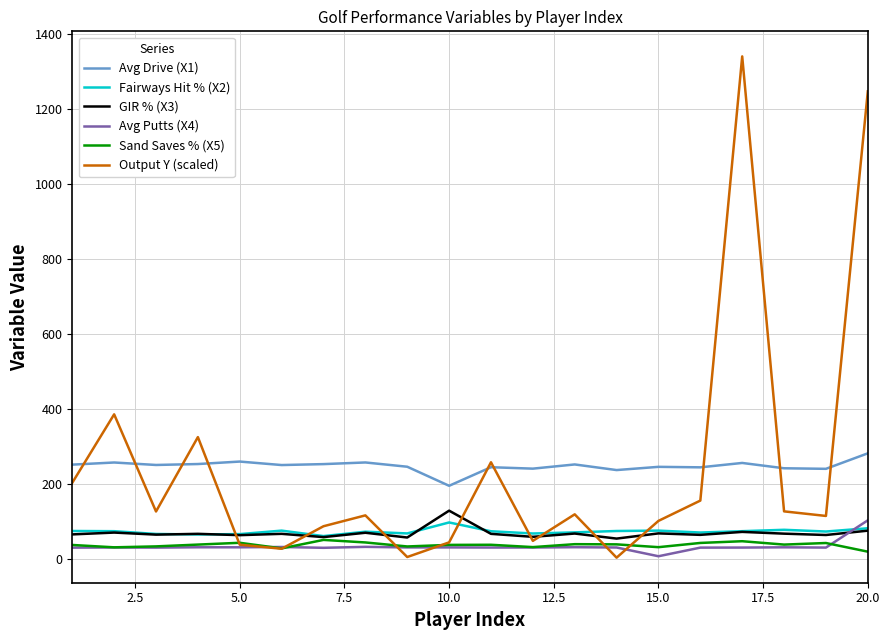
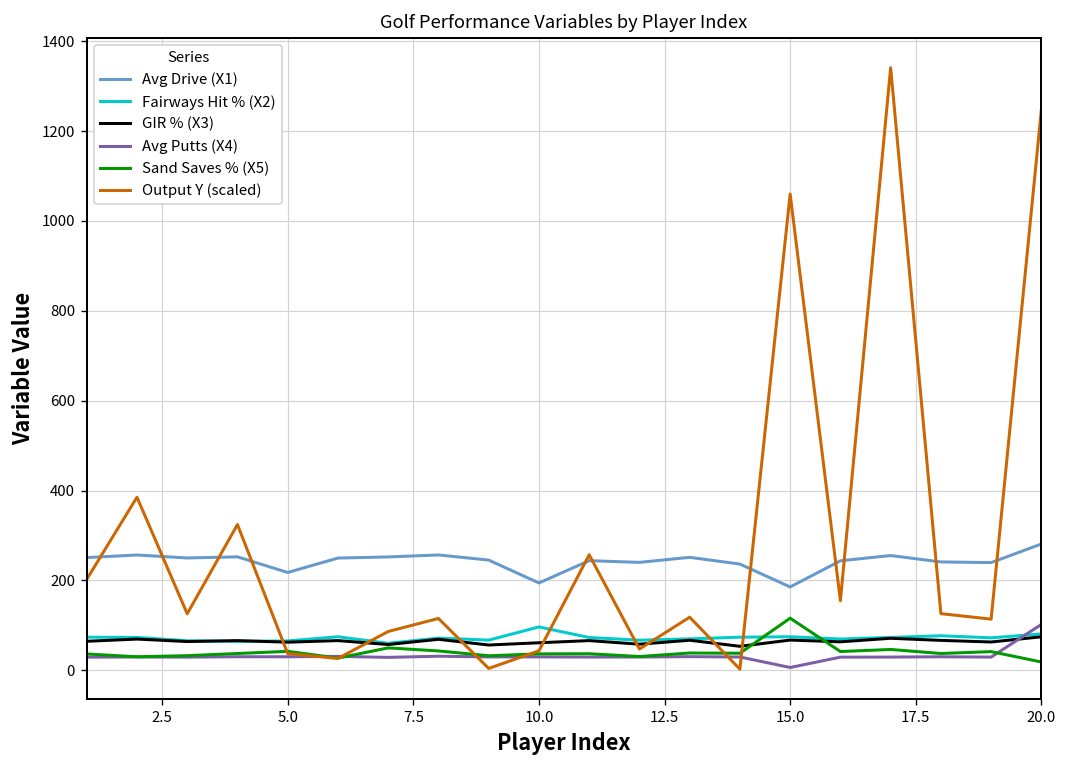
Avg Drive (X1), 5.0: 260 -> 220
GIR % (X3), 10.0: 130 -> 60
Avg Drive (X1), 15.0: 250 -> 190
Sand Saves % (X5), 15.0: 30 -> 120
Output Y (scaled), 15.0: 100 -> 1060
